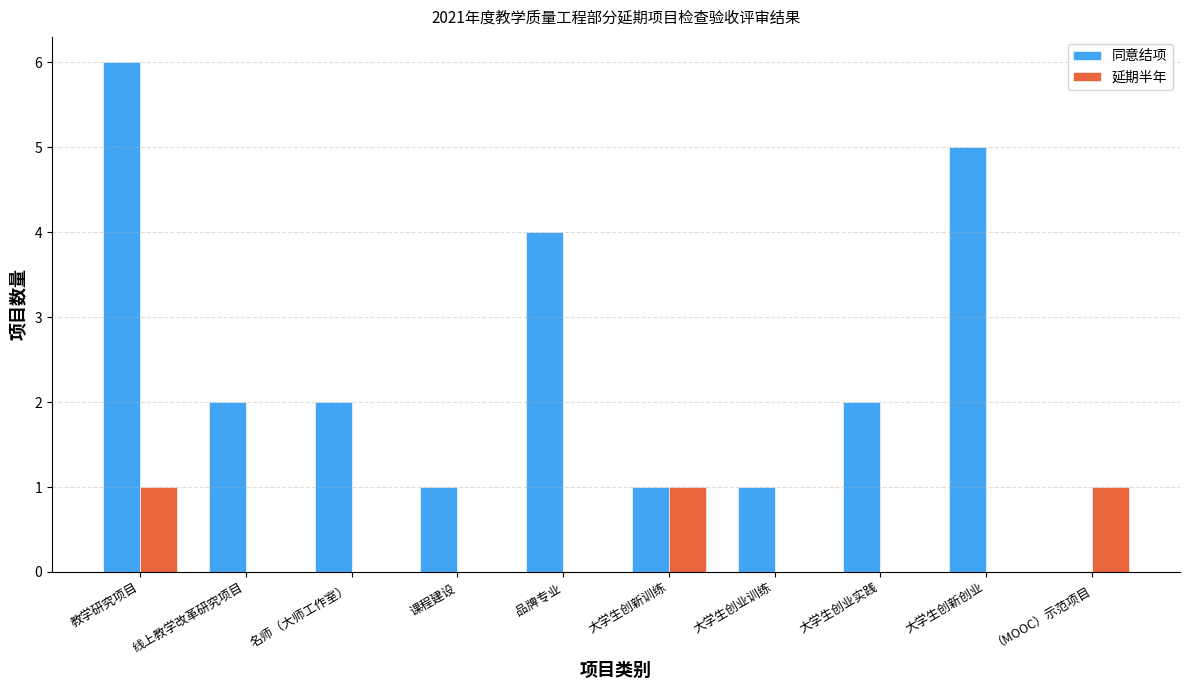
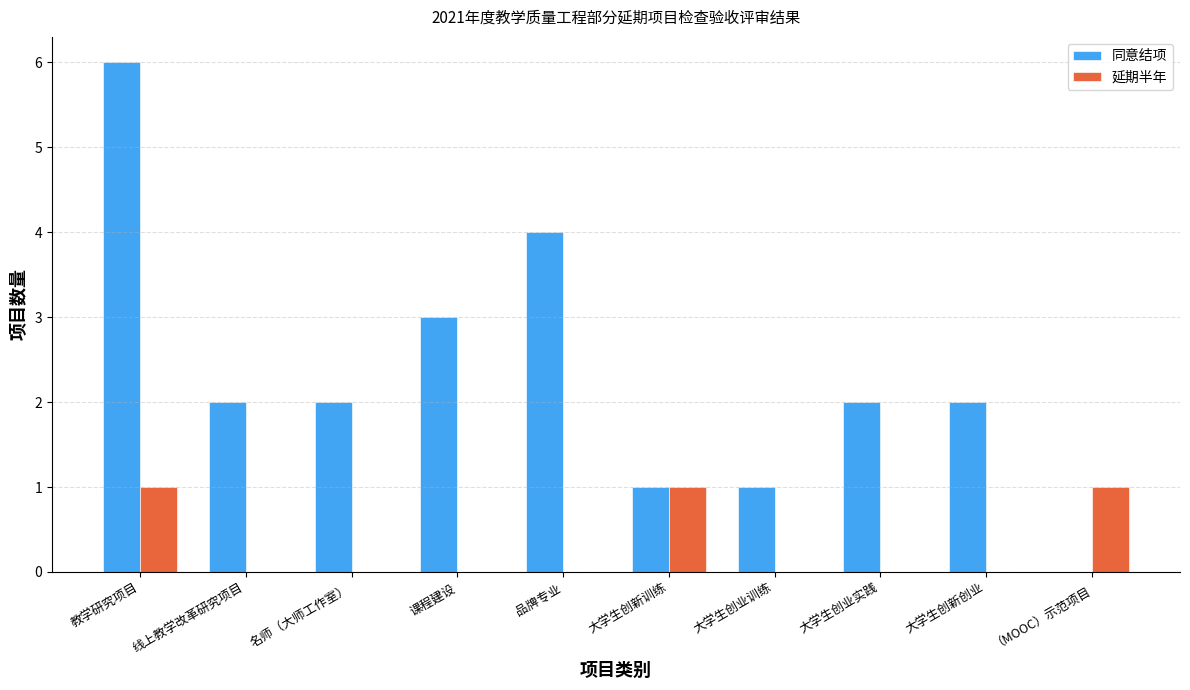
同意结项, 课程建设: 1 -> 3
同意结项, 大学生创新创业: 5 -> 2
